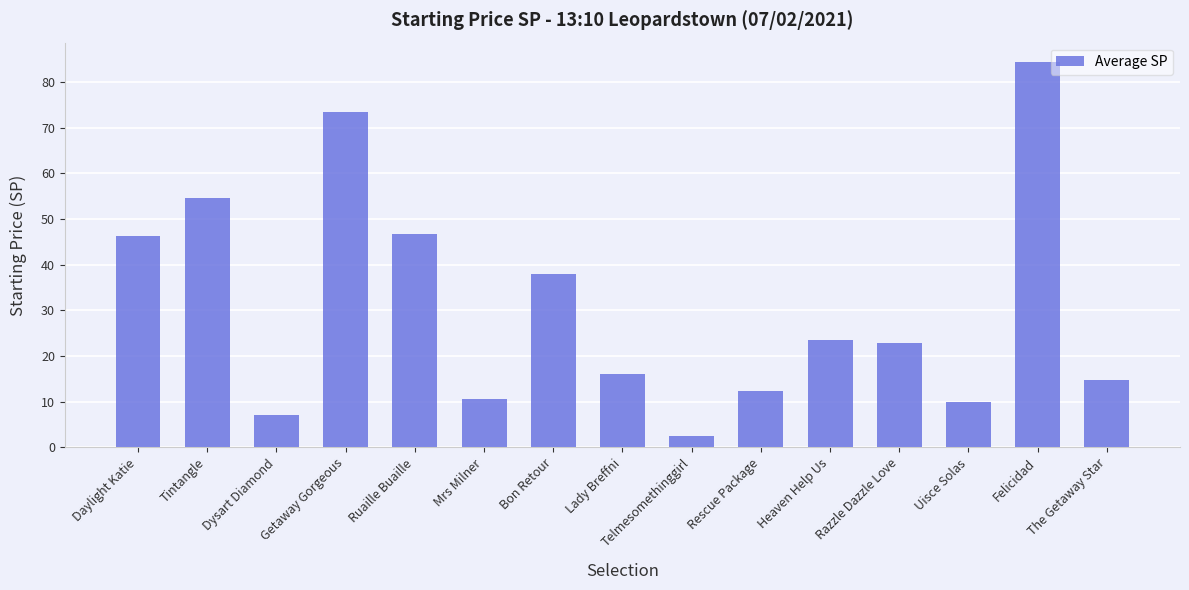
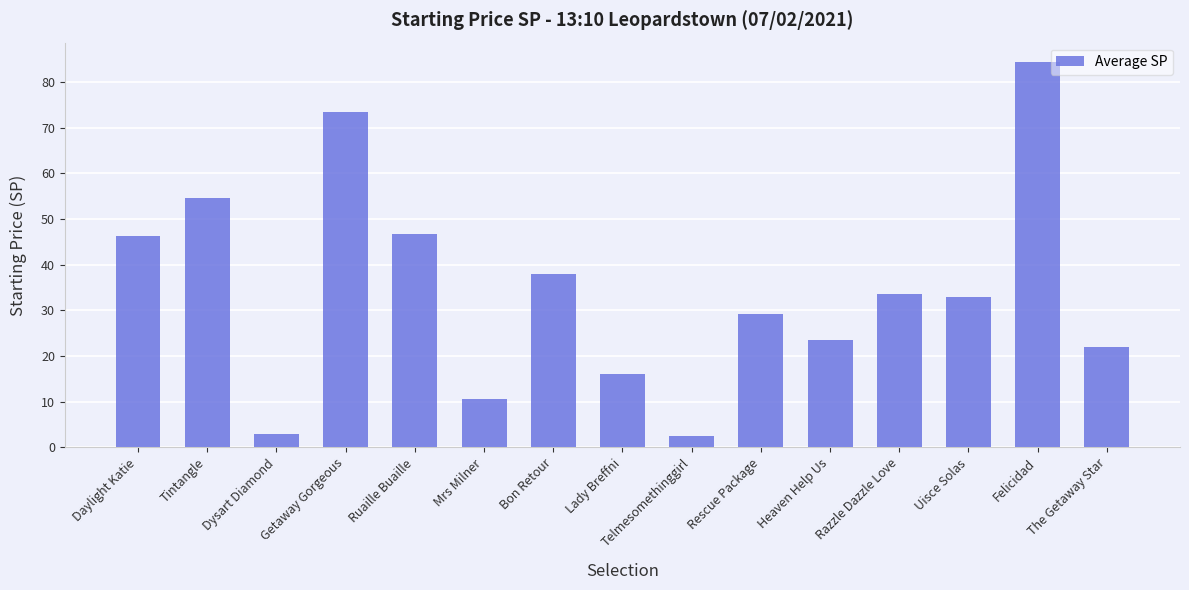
Dysart Diamond: 7 -> 3
Rescue Package: 12 -> 29
Razzle Dazzle Love: 23 -> 34
Uisce Solas: 10 -> 33
The Getaway Star: 15 -> 22
